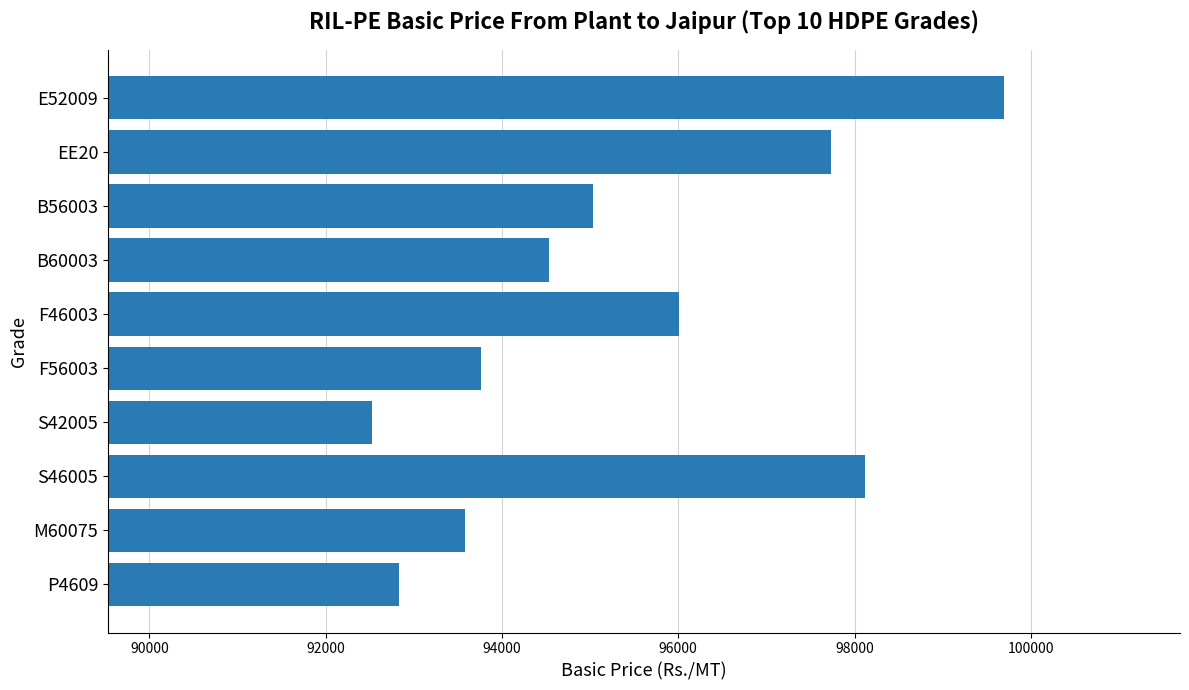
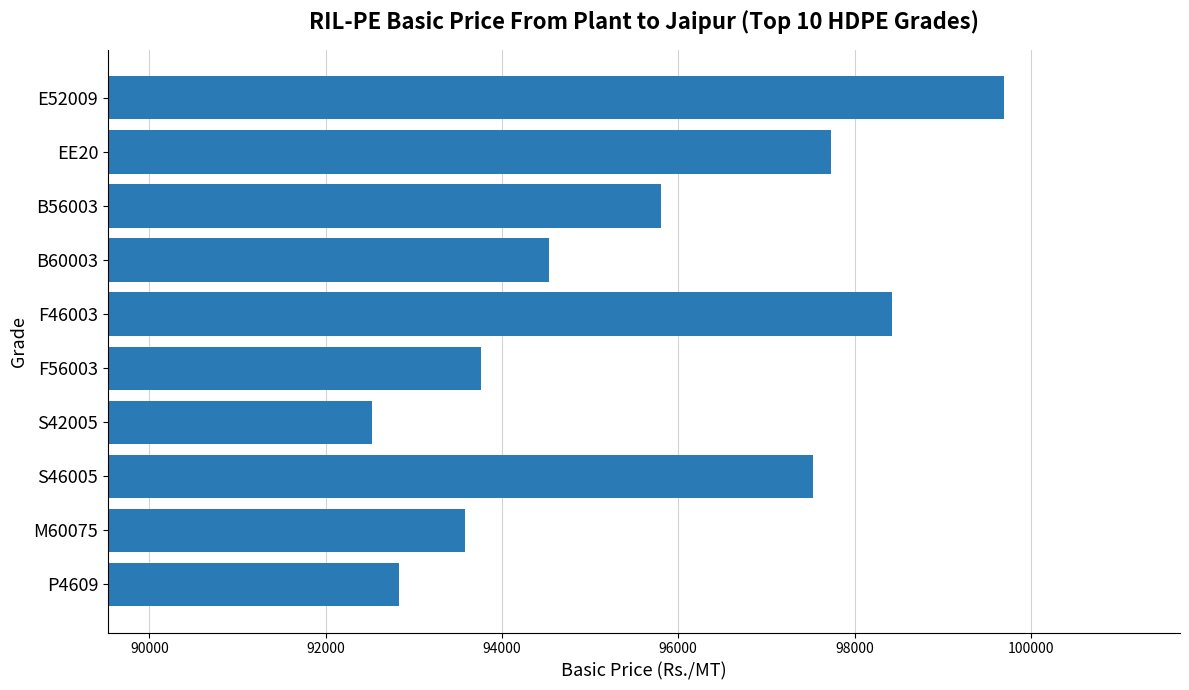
B56003: 95000 -> 95800
F46003: 96000 -> 98400
S46005: 98100 -> 97500
